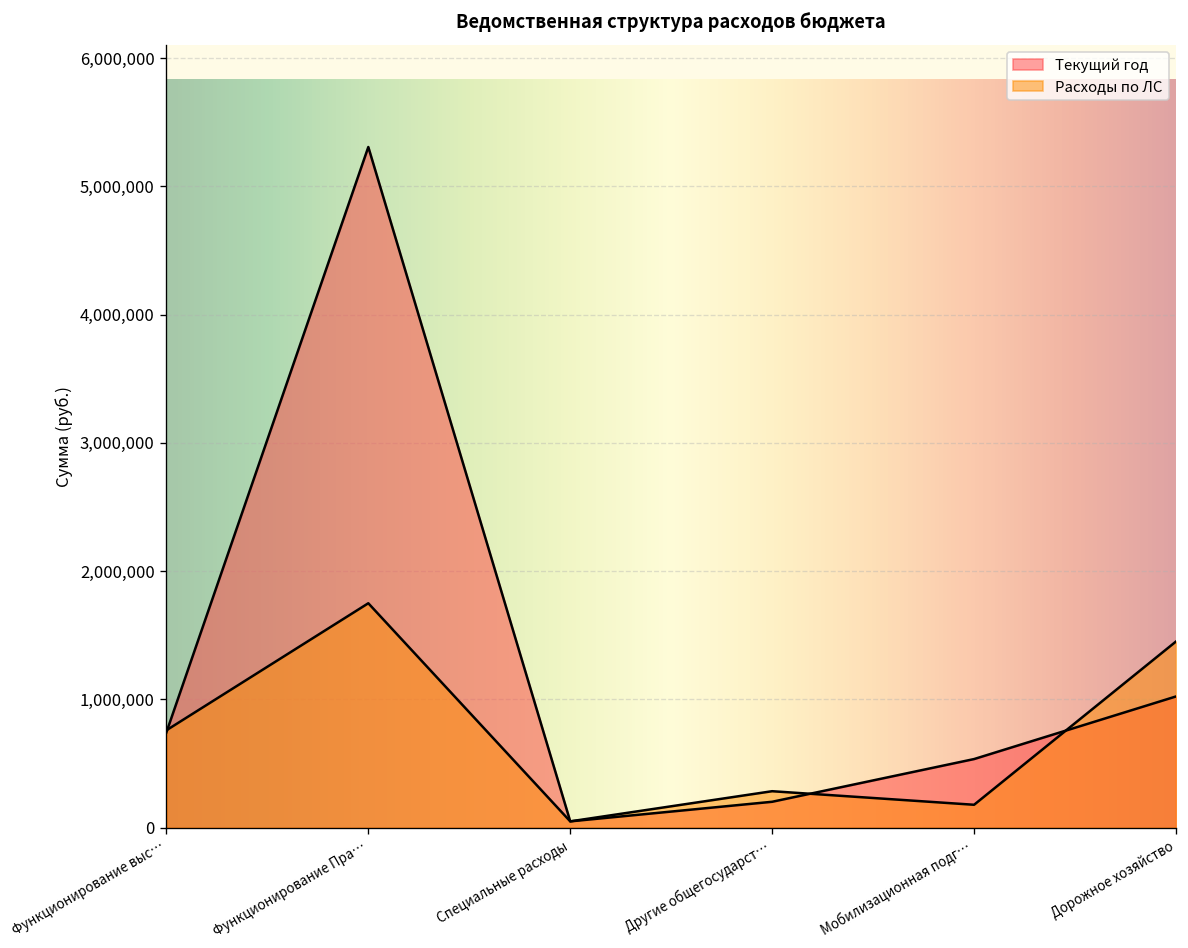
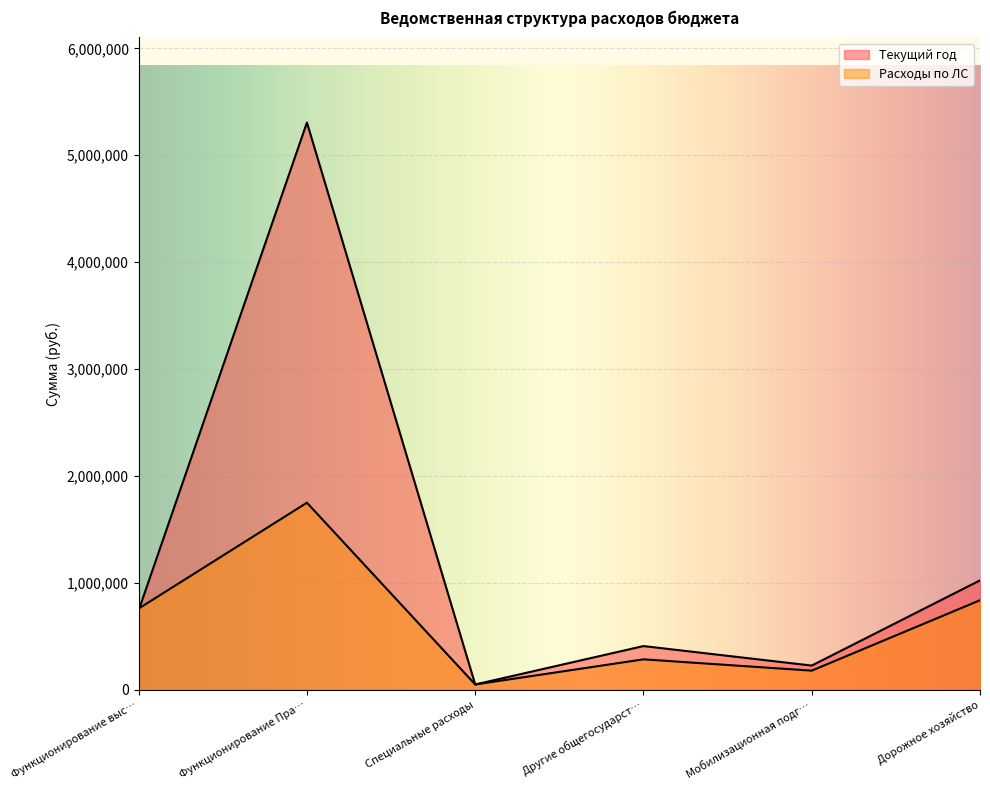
Текущий год, Другие общегосударст…: 200,000 -> 410,000
Текущий год, Мобилизационная подг…: 540,000 -> 230,000
Расходы по ЛС, Дорожное хозяйство: 1,450,000 -> 840,000
